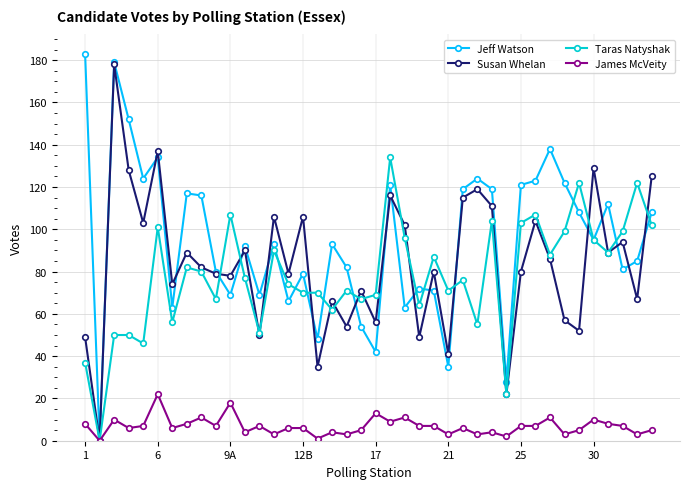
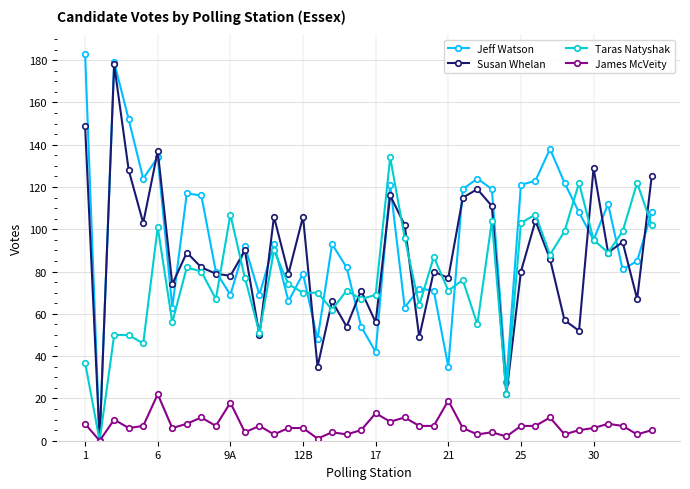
Susan Whelan, 1: 49 -> 149
Susan Whelan, 21: 41 -> 77
James McVeity, 21: 3 -> 19
James McVeity, 30: 10 -> 6
